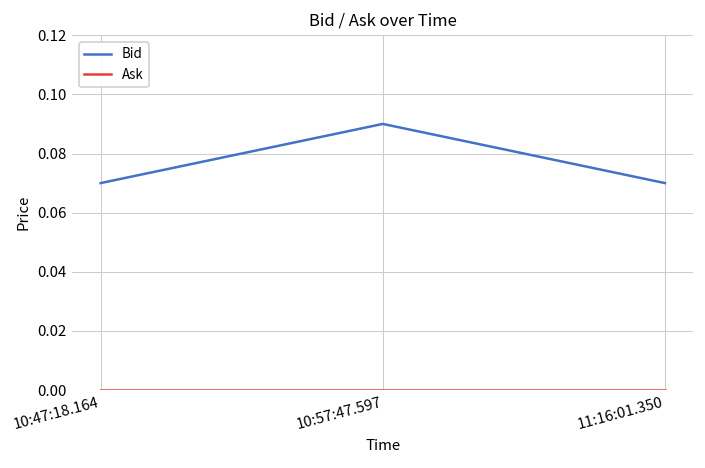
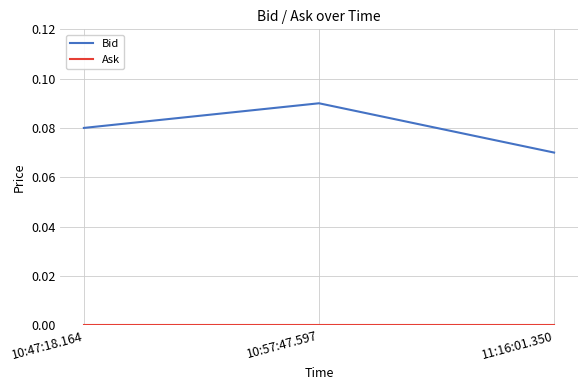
Bid, 10:47:18.164: 0.07 -> 0.08
